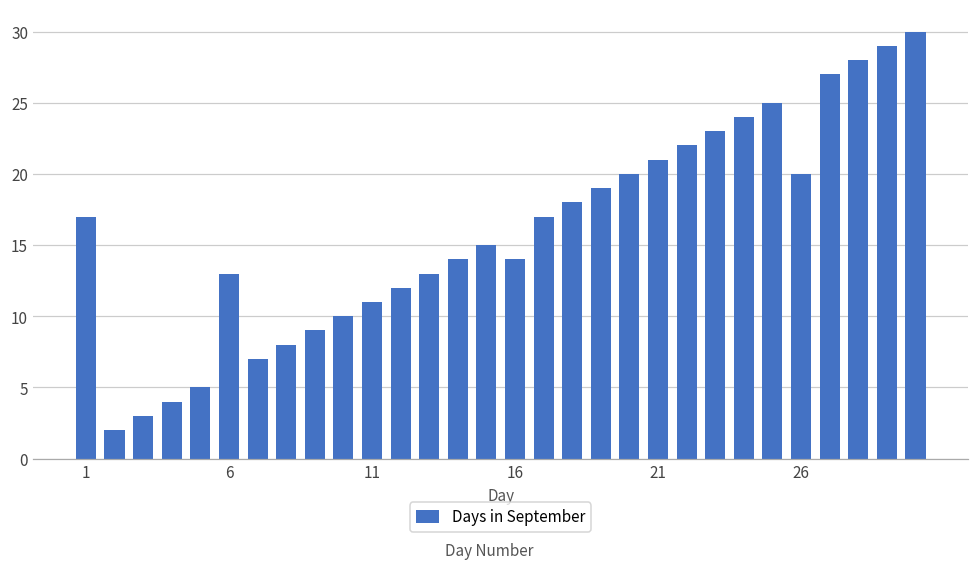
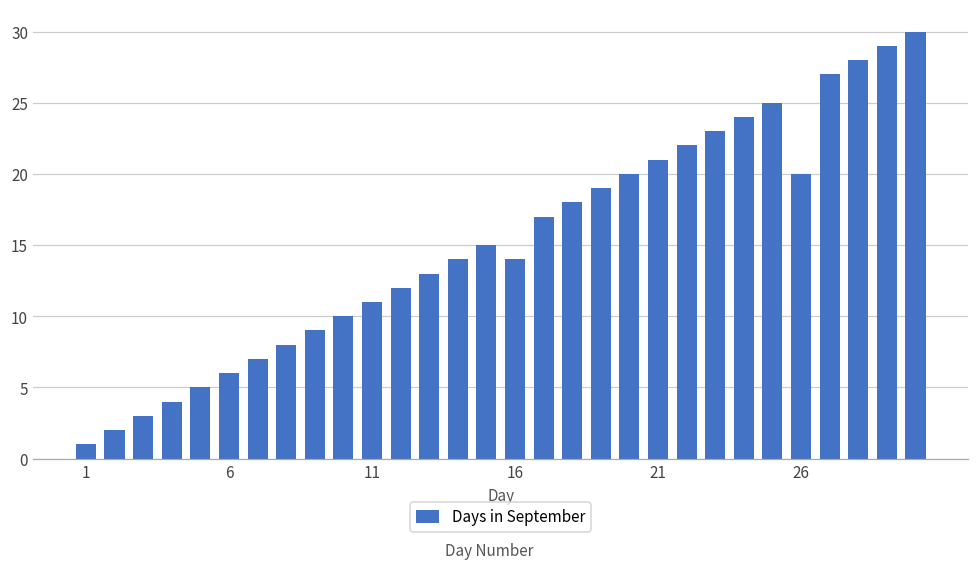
1: 17 -> 1
6: 13 -> 6
